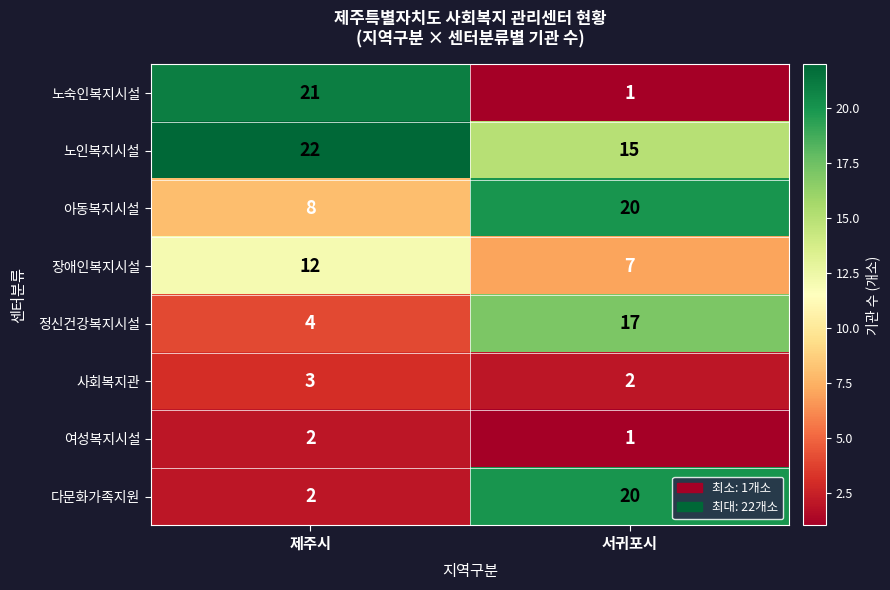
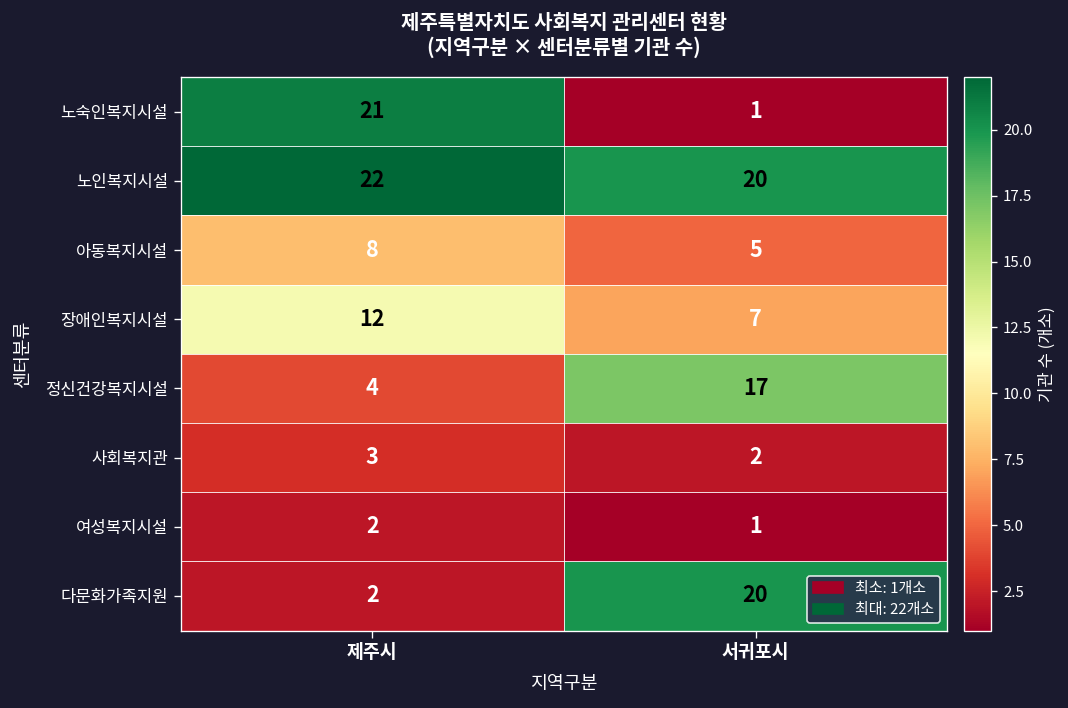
노인복지시설, 서귀포시: 15 -> 20
아동복지시설, 서귀포시: 20 -> 5
